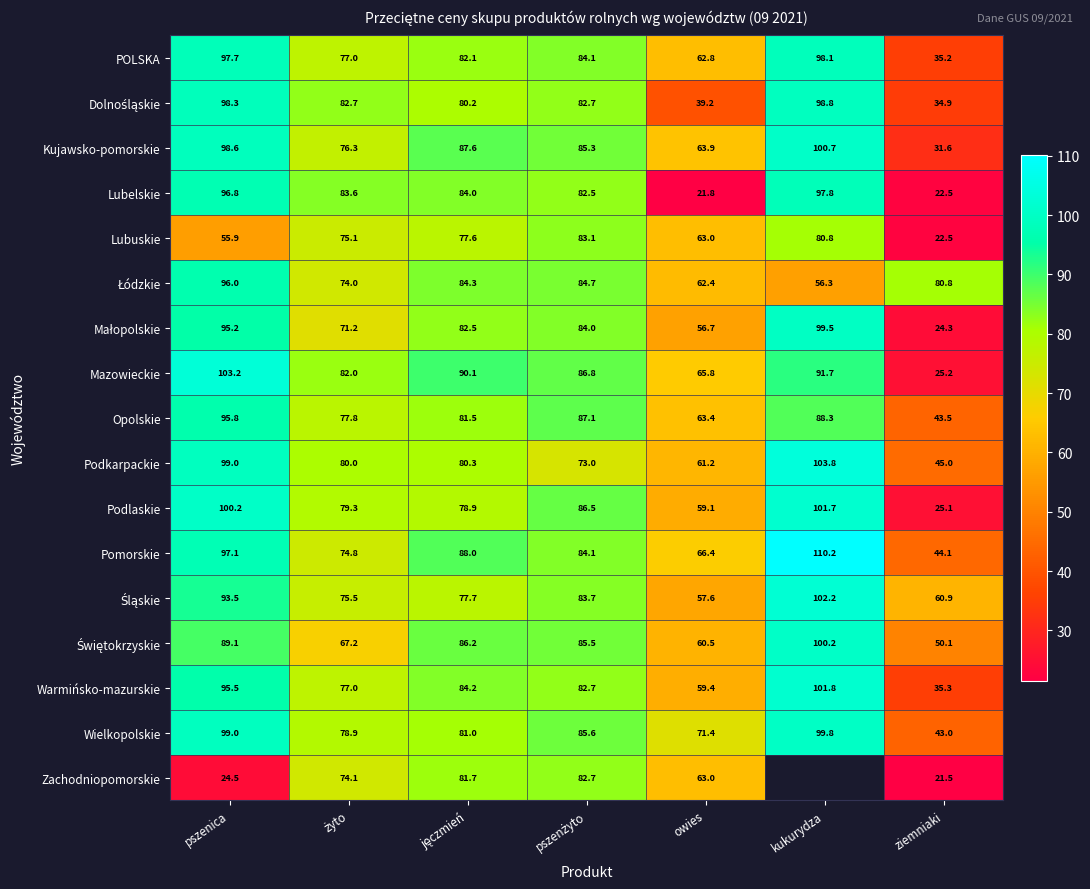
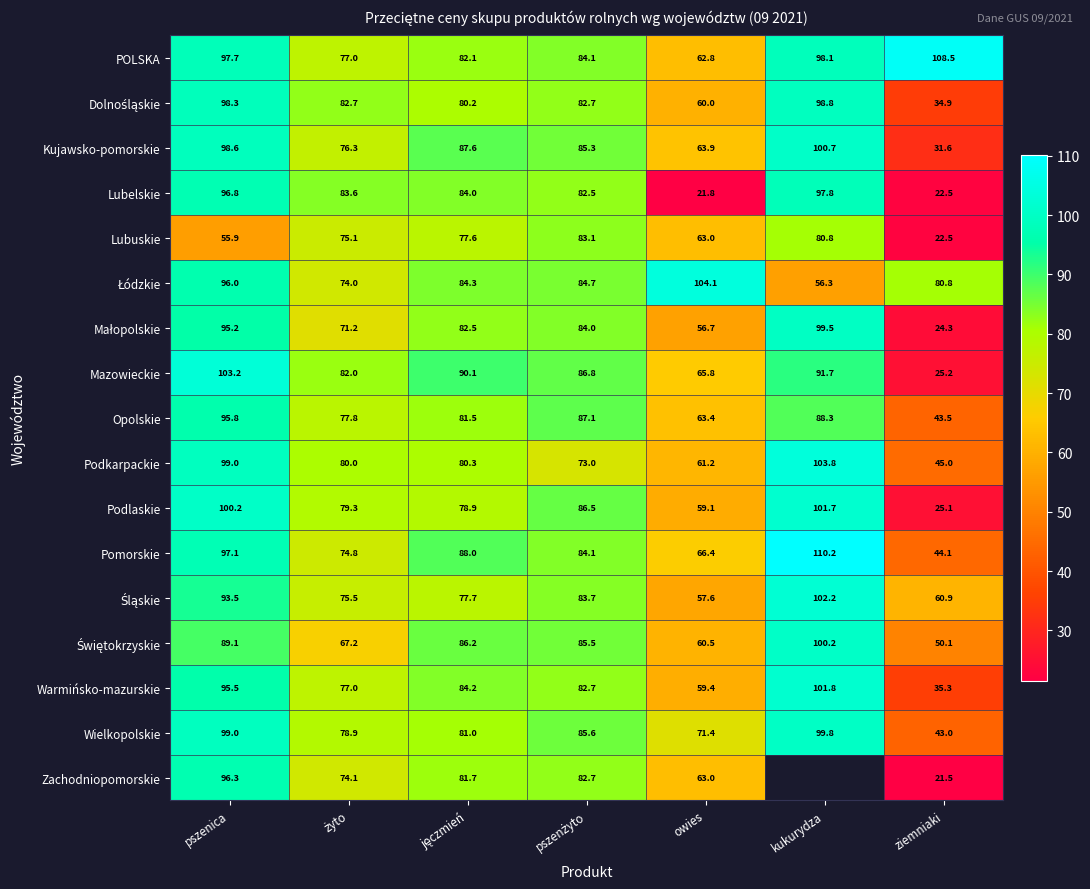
POLSKA, ziemniaki: 35.2 -> 108.5
Dolnośląskie, owies: 39.2 -> 60.0
Łódzkie, owies: 62.4 -> 104.1
Zachodniopomorskie, pszenica: 24.5 -> 96.3
